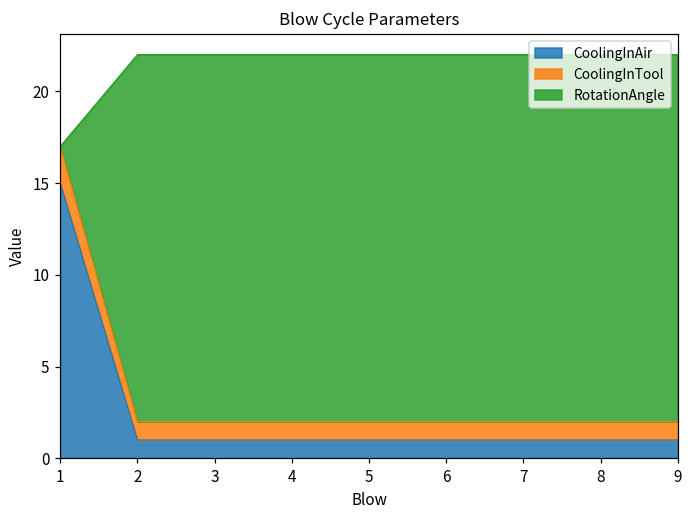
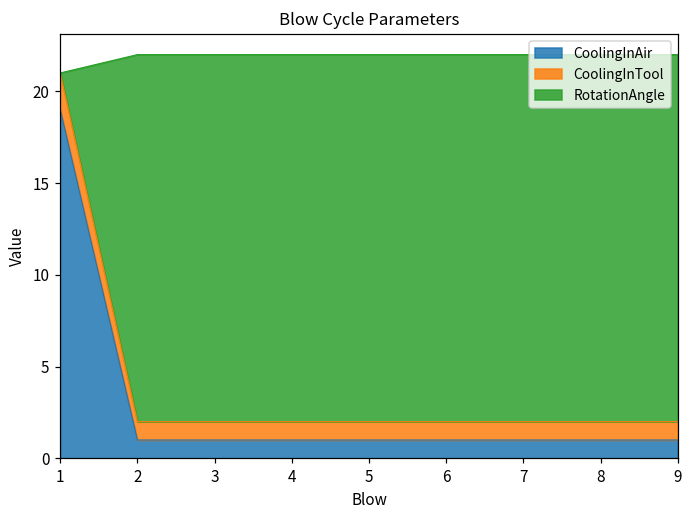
CoolingInAir, 1: 15 -> 19
